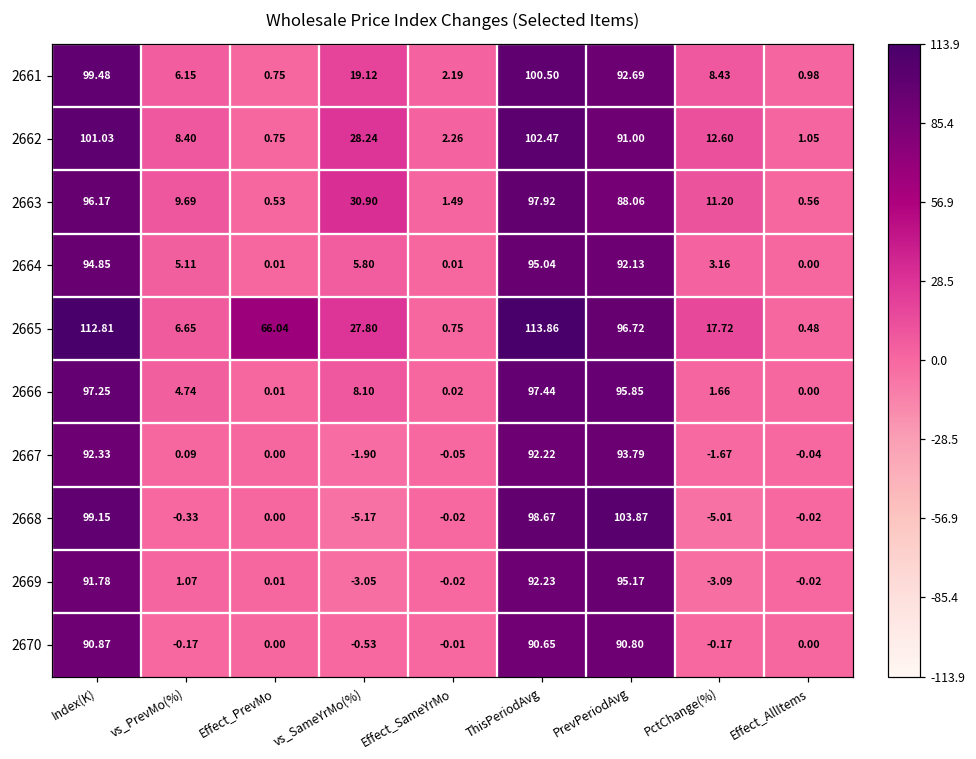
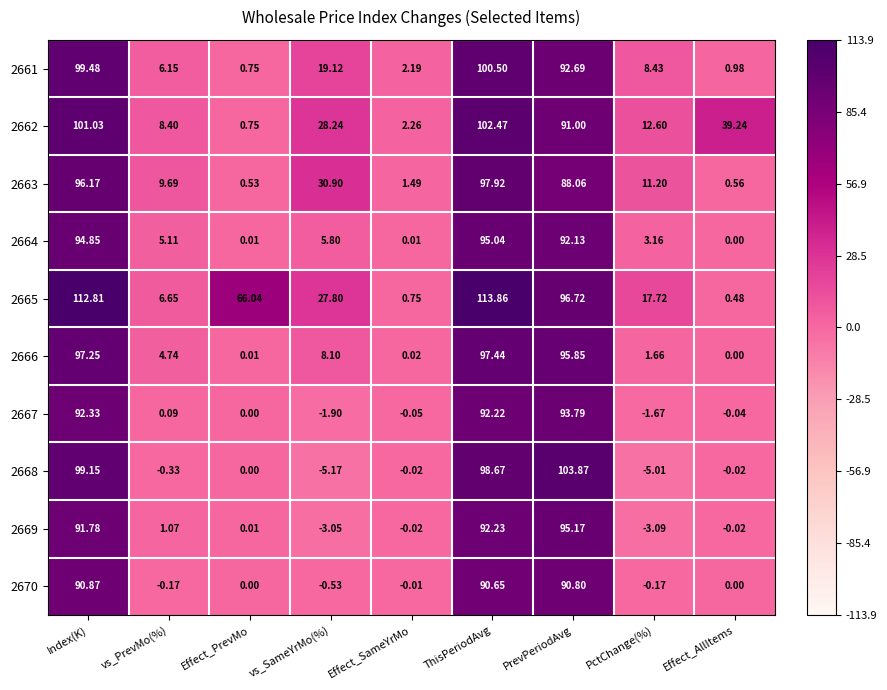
2662, Effect_AllItems: 1.05 -> 39.24
